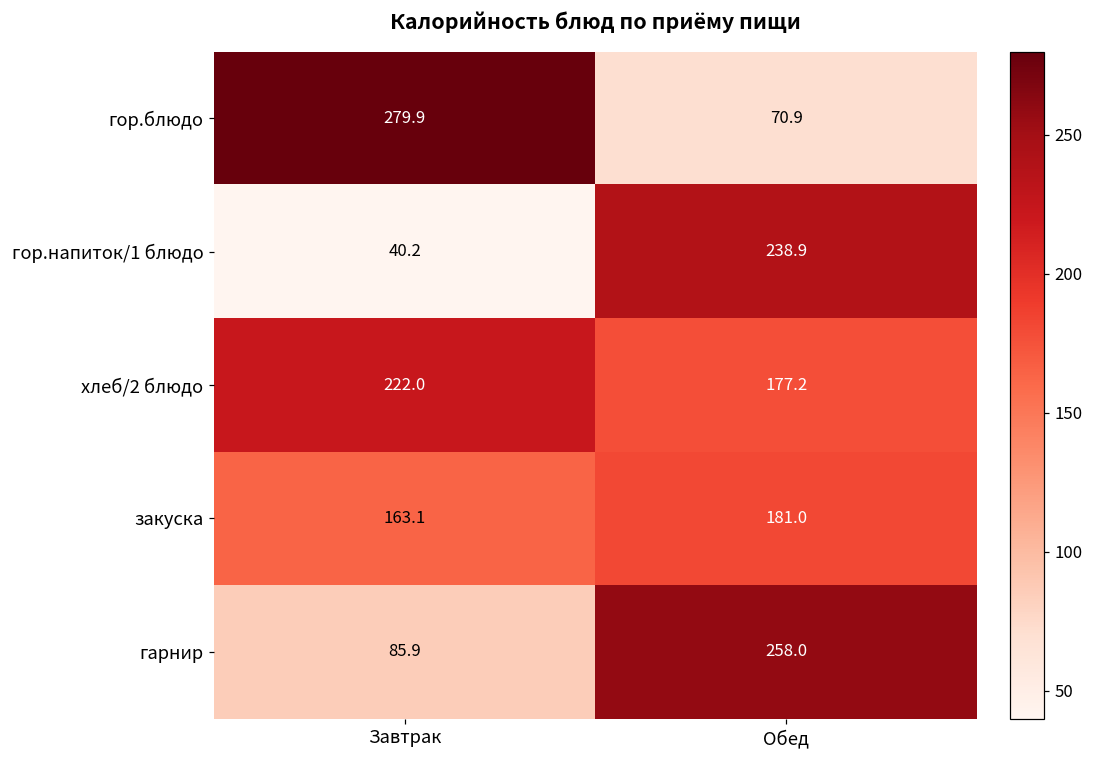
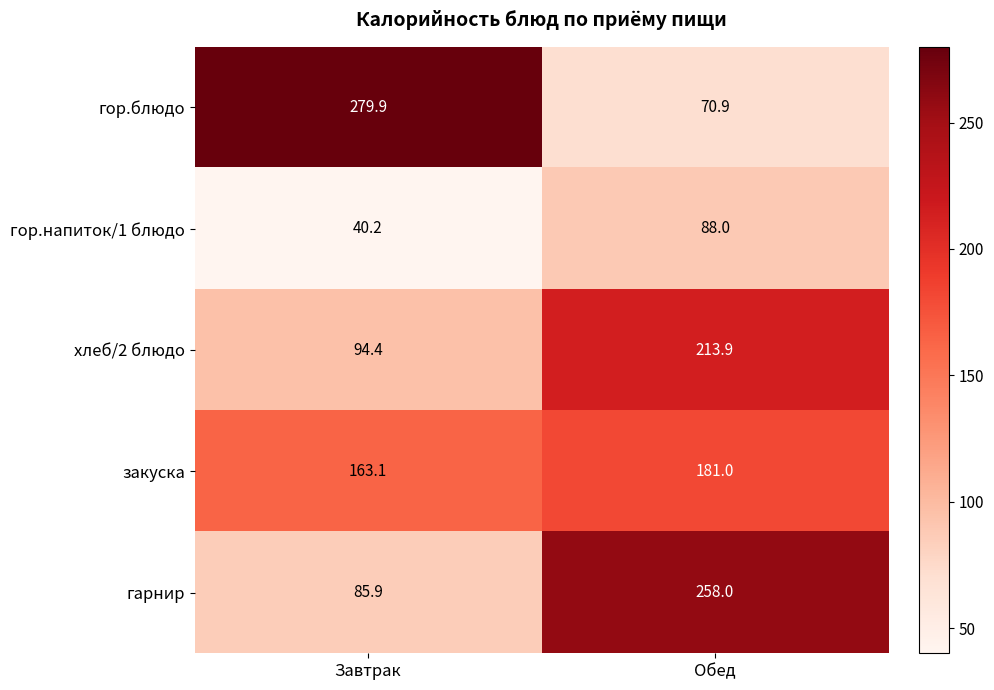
гор.напиток/1 блюдо, Обед: 238.9 -> 88.0
хлеб/2 блюдо, Завтрак: 222.0 -> 94.4
хлеб/2 блюдо, Обед: 177.2 -> 213.9
